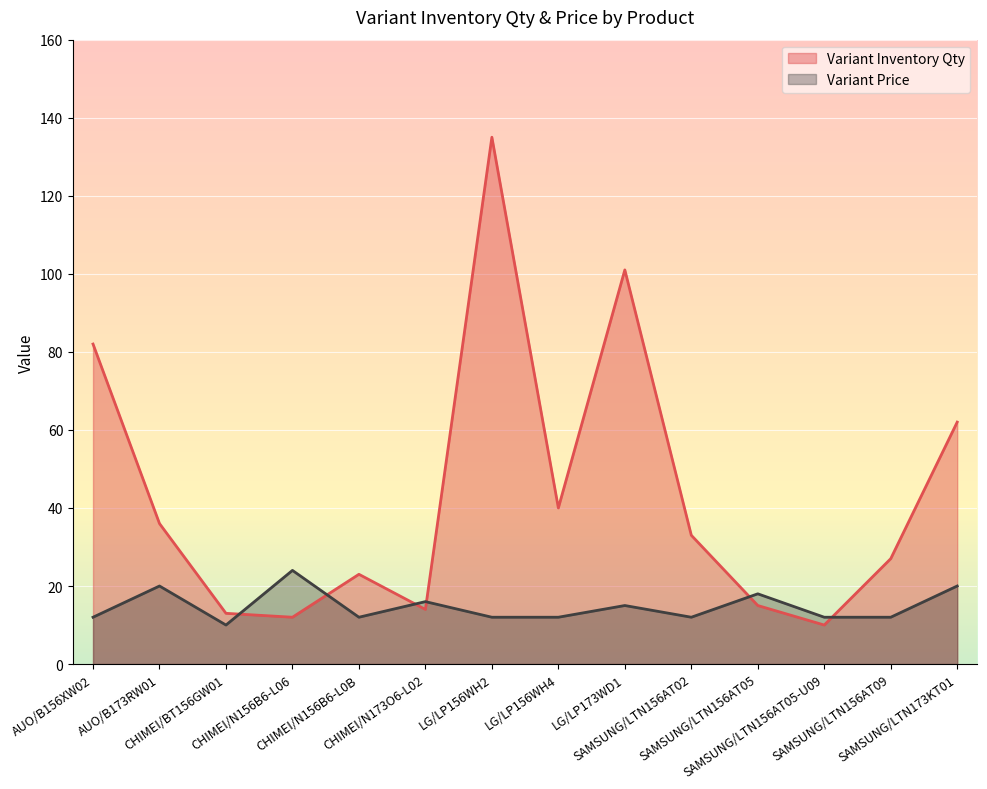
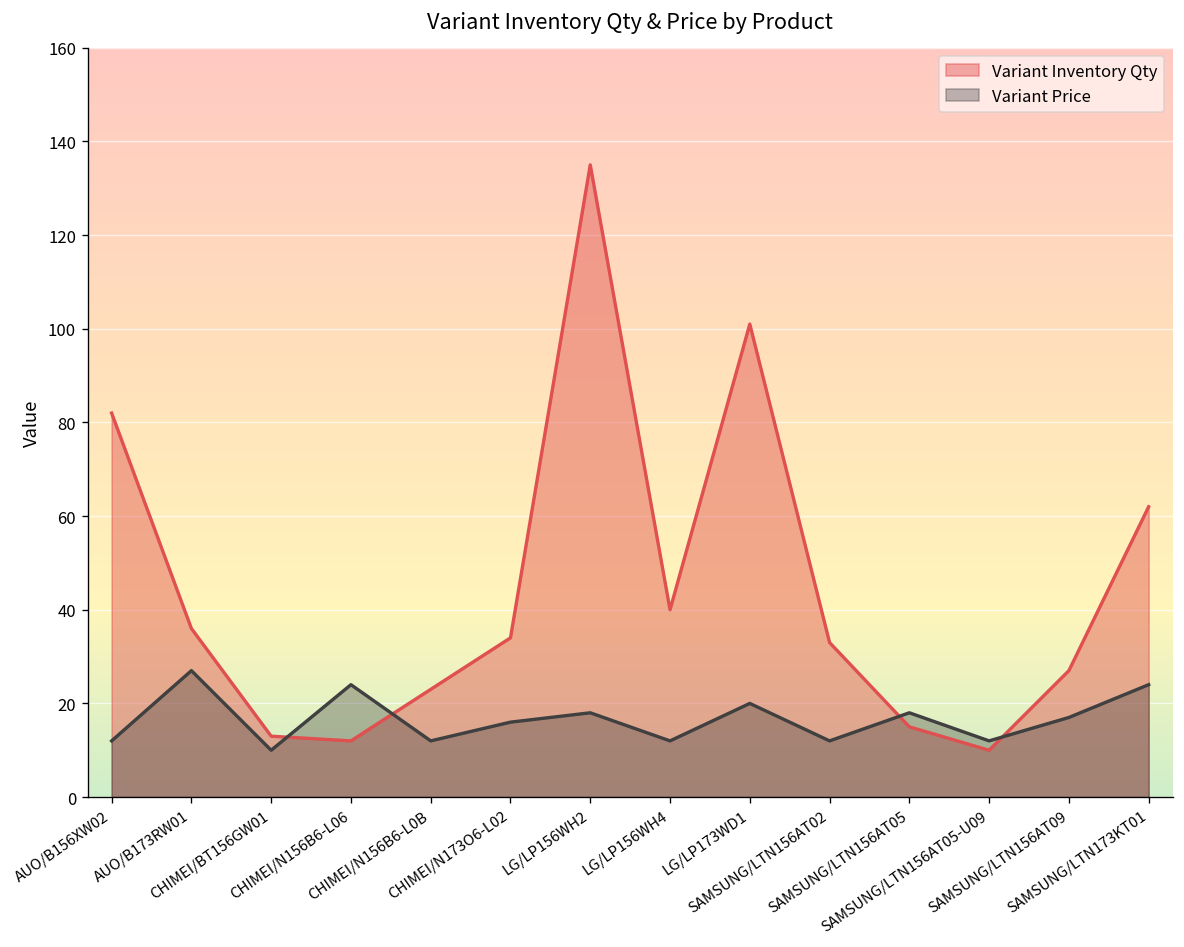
Variant Price, AUO/B173RW01: 20 -> 27
Variant Inventory Qty, CHIMEI/N173O6-L02: 14 -> 34
Variant Price, LG/LP156WH2: 12 -> 18
Variant Price, LG/LP173WD1: 15 -> 20
Variant Price, SAMSUNG/LTN156AT09: 12 -> 17
Variant Price, SAMSUNG/LTN173KT01: 20 -> 24
